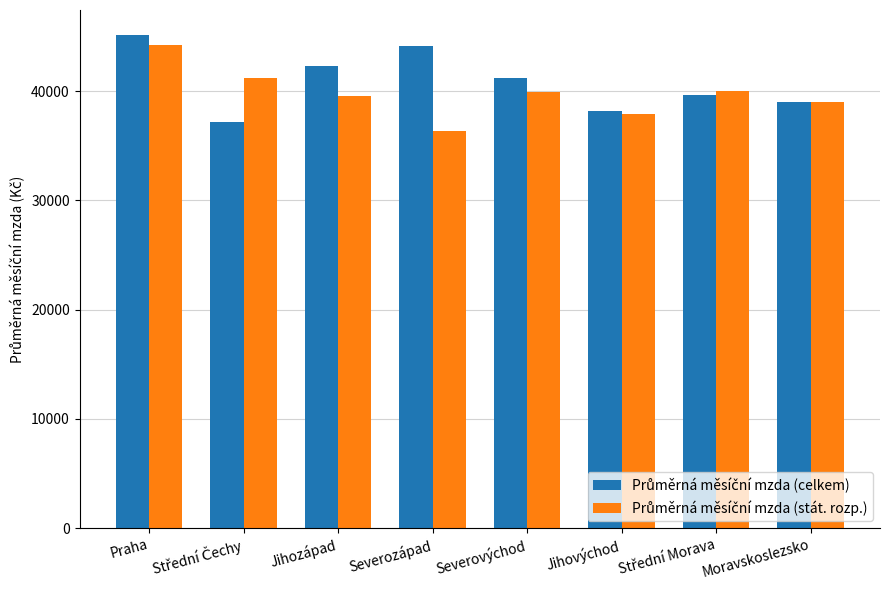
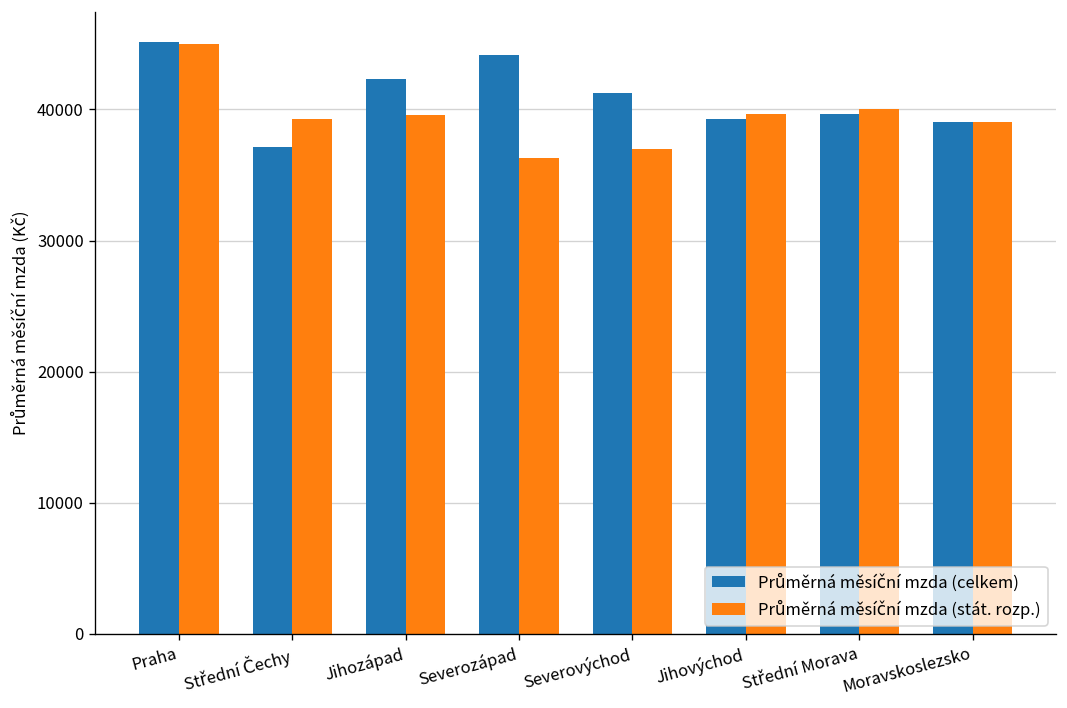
Průměrná měsíční mzda (stát. rozp.), Praha: 44200 -> 45000
Průměrná měsíční mzda (stát. rozp.), Střední Čechy: 41200 -> 39200
Průměrná měsíční mzda (stát. rozp.), Severovýchod: 39900 -> 37000
Průměrná měsíční mzda (celkem), Jihovýchod: 38100 -> 39300
Průměrná měsíční mzda (stát. rozp.), Jihovýchod: 37900 -> 39700
